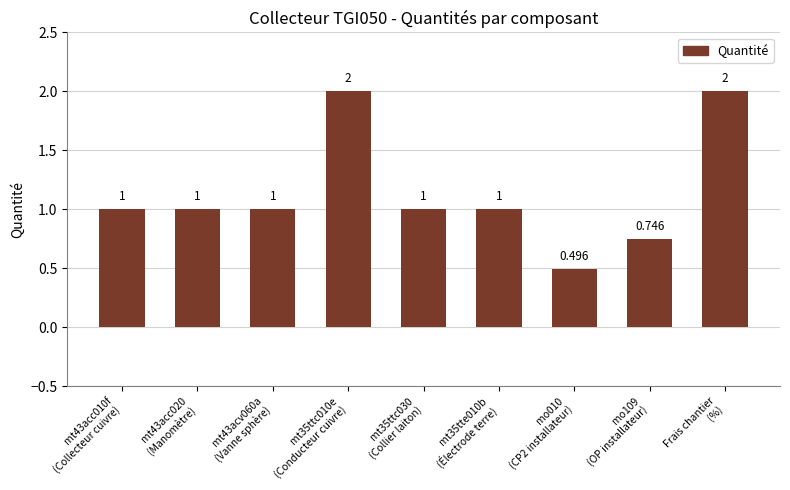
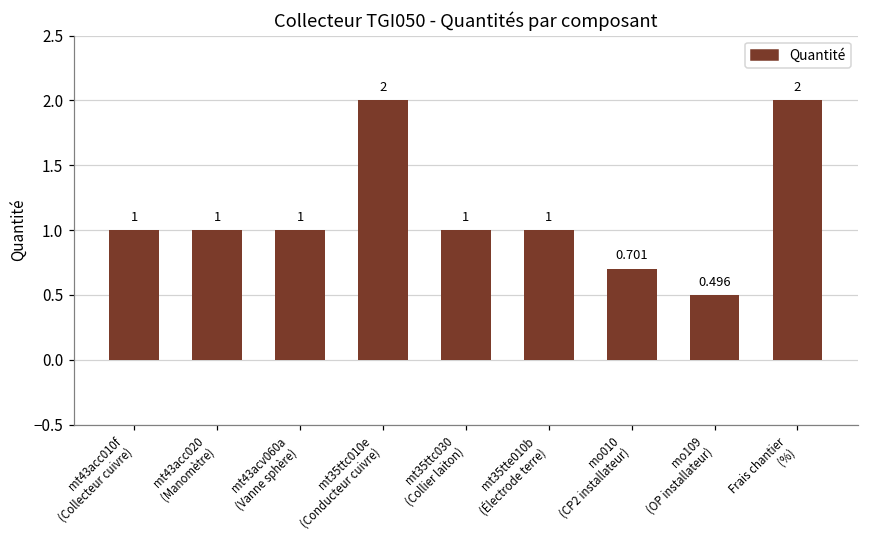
mo010 (CP2 installateur): 0.496 -> 0.701
mo109 (OP installateur): 0.746 -> 0.496
